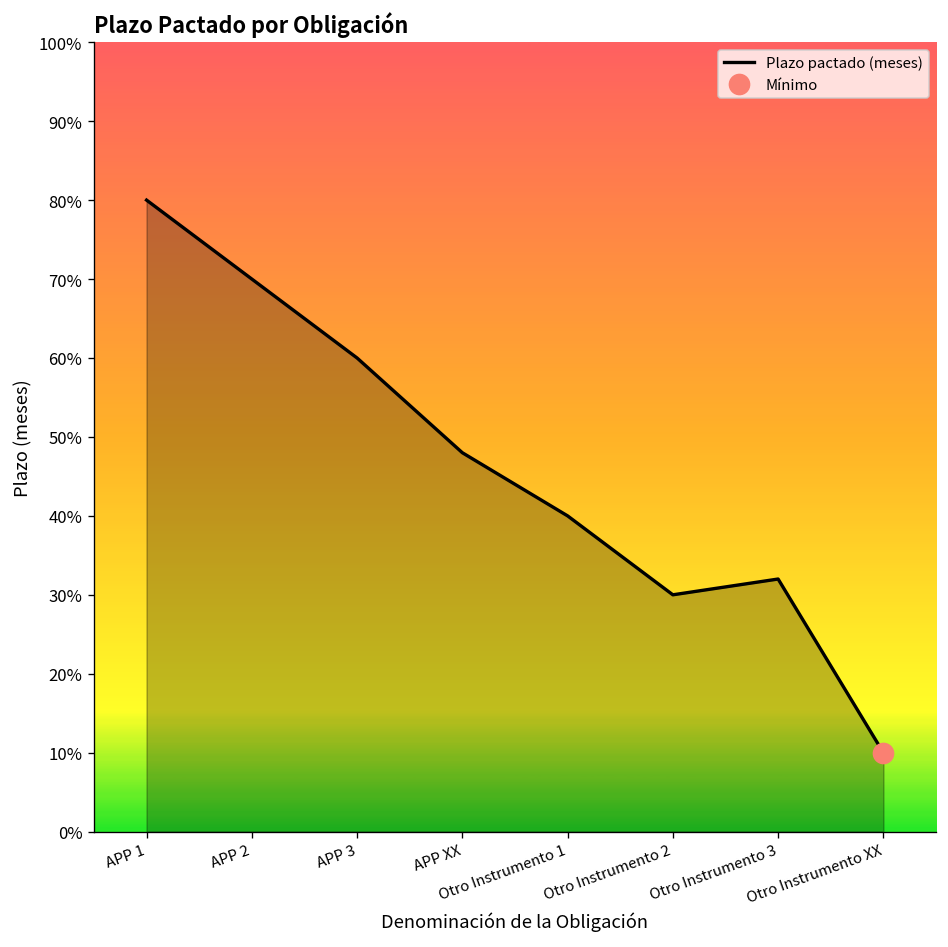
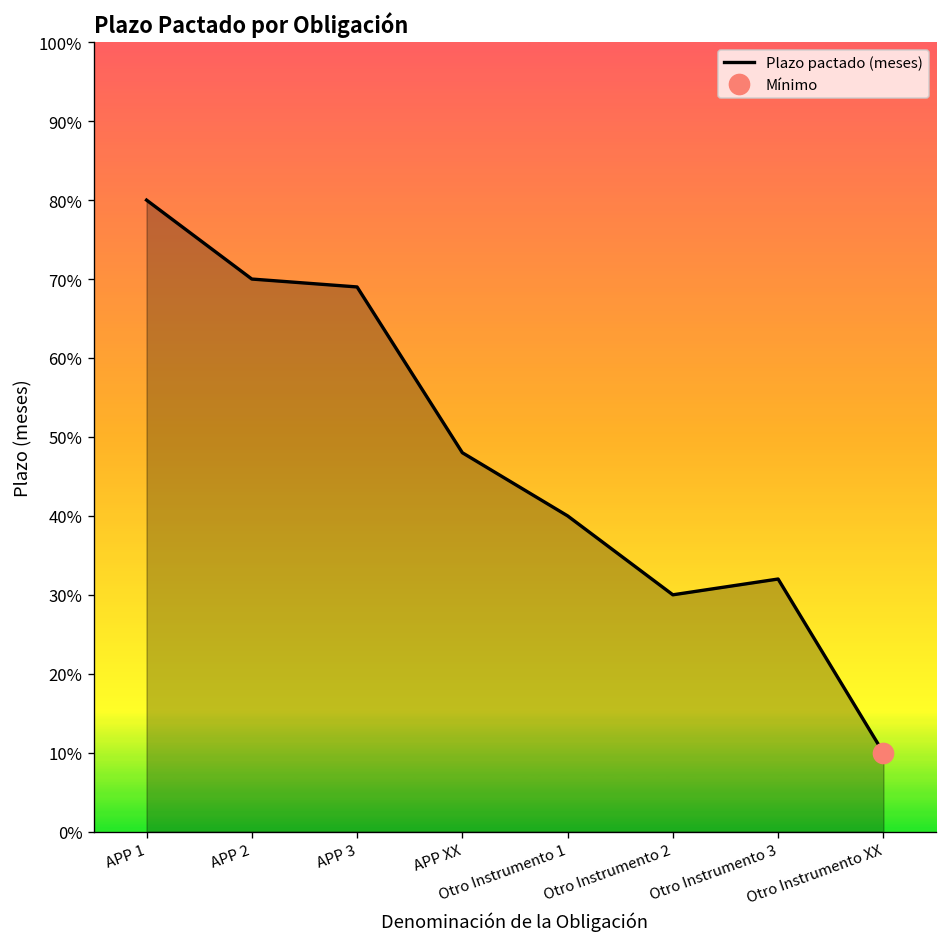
Plazo pactado (meses), APP 3: 60% -> 69%
